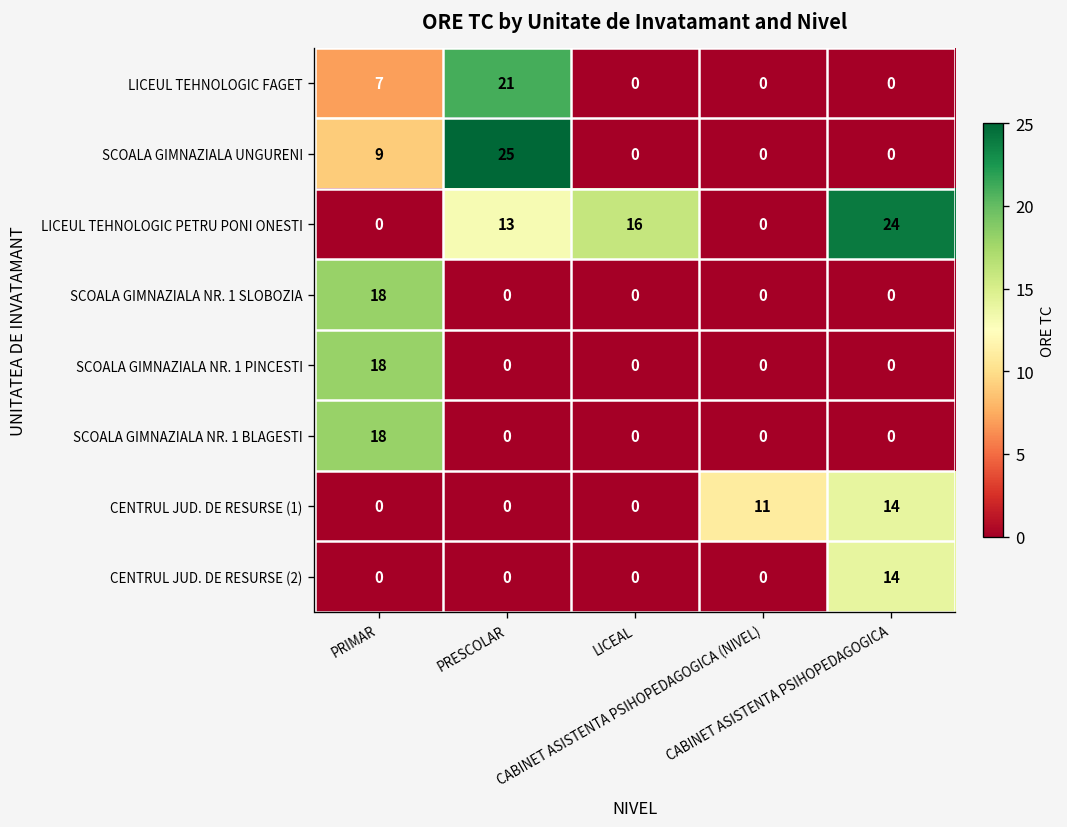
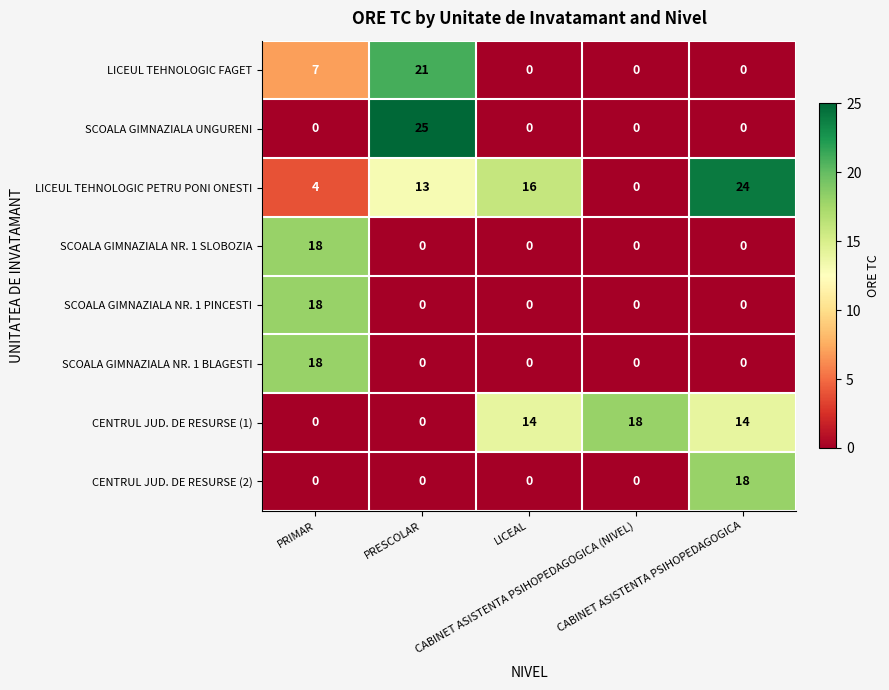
SCOALA GIMNAZIALA UNGURENI, PRIMAR: 9 -> 0
LICEUL TEHNOLOGIC PETRU PONI ONESTI, PRIMAR: 0 -> 4
CENTRUL JUD. DE RESURSE (1), LICEAL: 0 -> 14
CENTRUL JUD. DE RESURSE (1), CABINET ASISTENTA PSIHOPEDAGOGICA (NIVEL): 11 -> 18
CENTRUL JUD. DE RESURSE (2), CABINET ASISTENTA PSIHOPEDAGOGICA: 14 -> 18
